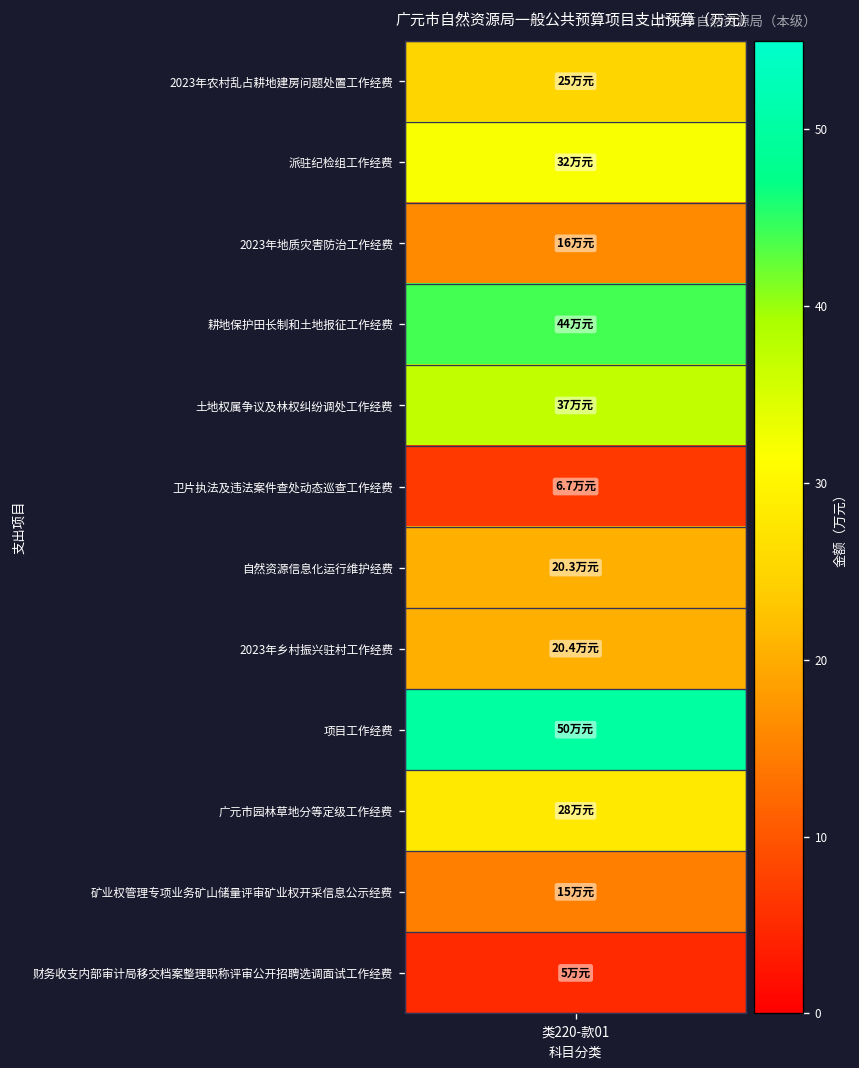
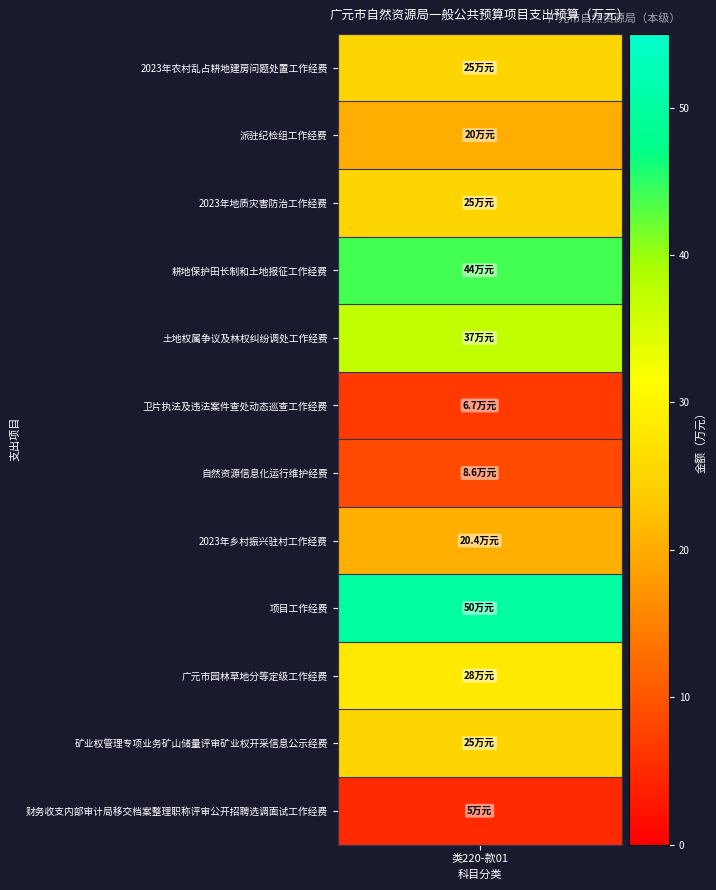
派驻纪检组工作经费, 类220-款01: 32 -> 20
2023年地质灾害防治工作经费, 类220-款01: 16 -> 25
自然资源信息化运行维护经费, 类220-款01: 20.3 -> 8.6
矿业权管理专项业务矿山储量评审矿业权开采信息公示经费, 类220-款01: 15 -> 25
